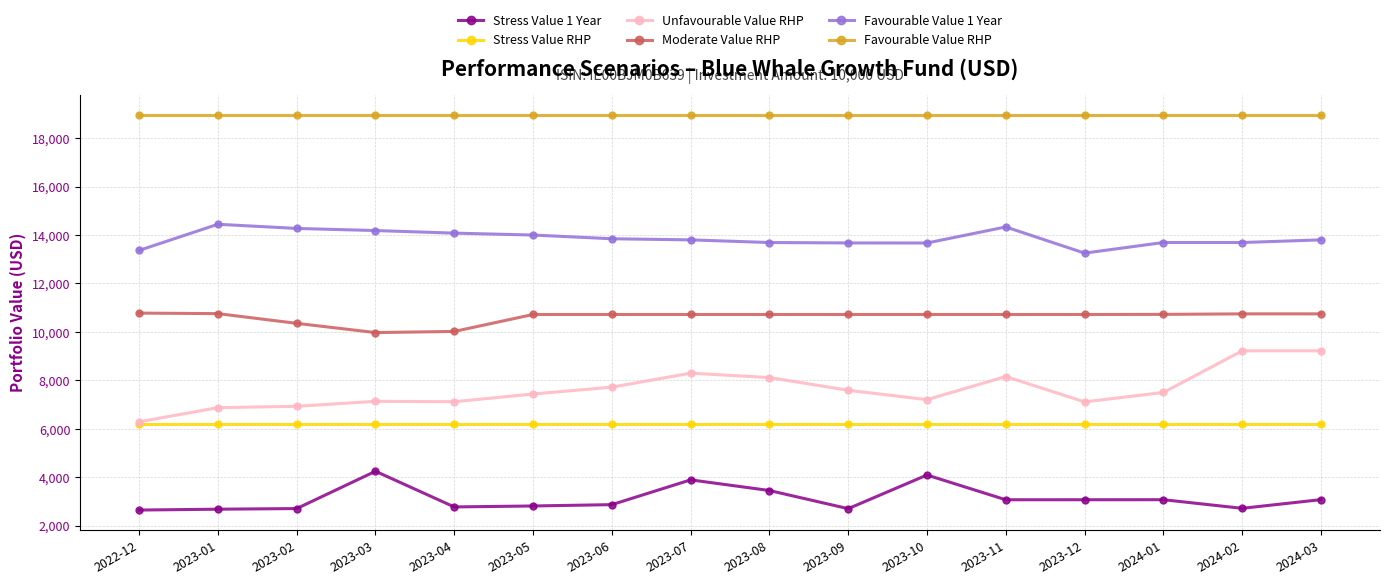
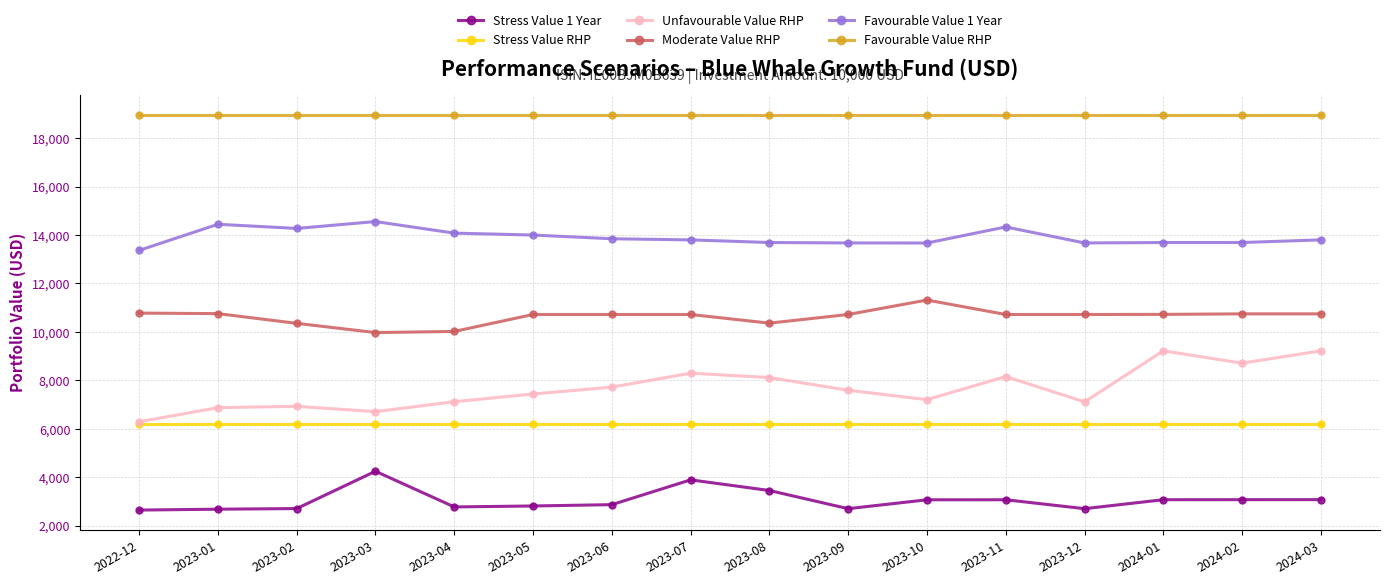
Unfavourable Value RHP, 2023-03: 7,100 -> 6,700
Favourable Value 1 Year, 2023-03: 14,200 -> 14,600
Moderate Value RHP, 2023-08: 10,700 -> 10,400
Stress Value 1 Year, 2023-10: 4,100 -> 3,100
Moderate Value RHP, 2023-10: 10,700 -> 11,300
Stress Value 1 Year, 2023-12: 3,100 -> 2,700
Favourable Value 1 Year, 2023-12: 13,300 -> 13,700
Unfavourable Value RHP, 2024-01: 7,500 -> 9,200
Stress Value 1 Year, 2024-02: 2,700 -> 3,100
Unfavourable Value RHP, 2024-02: 9,200 -> 8,700
